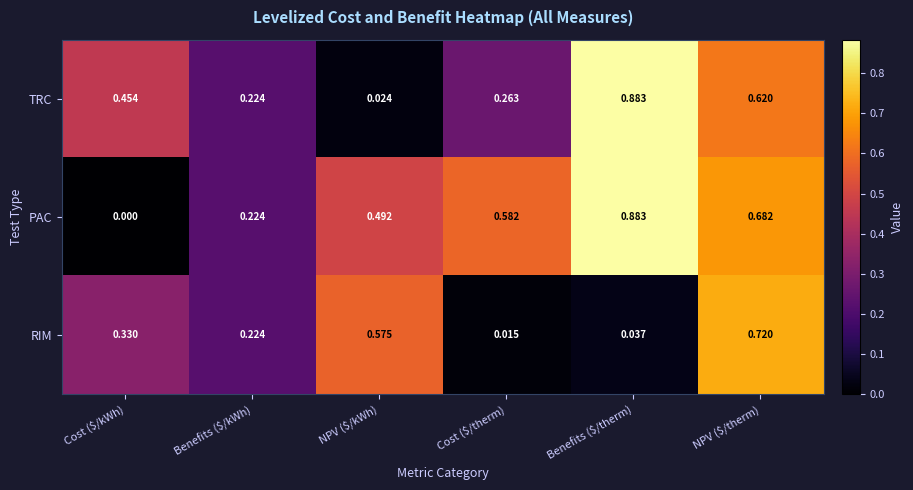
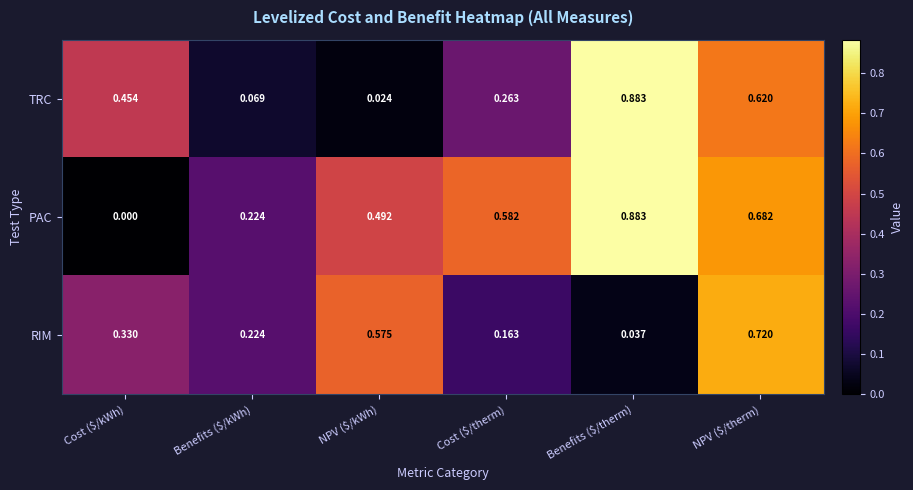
TRC, Benefits ($/kWh): 0.224 -> 0.069
RIM, Cost ($/therm): 0.015 -> 0.163
